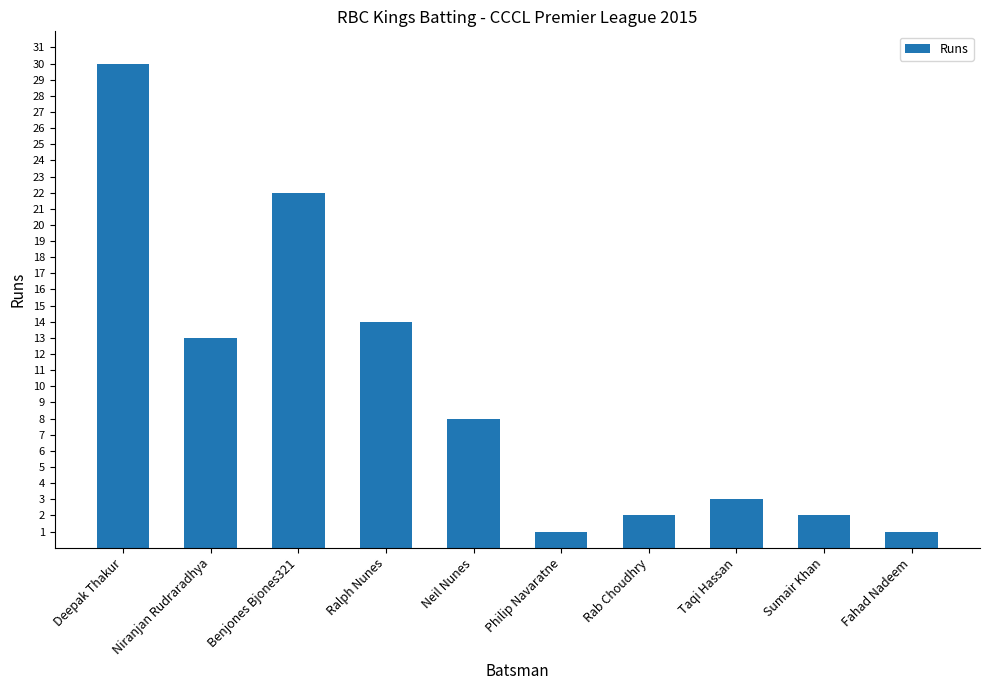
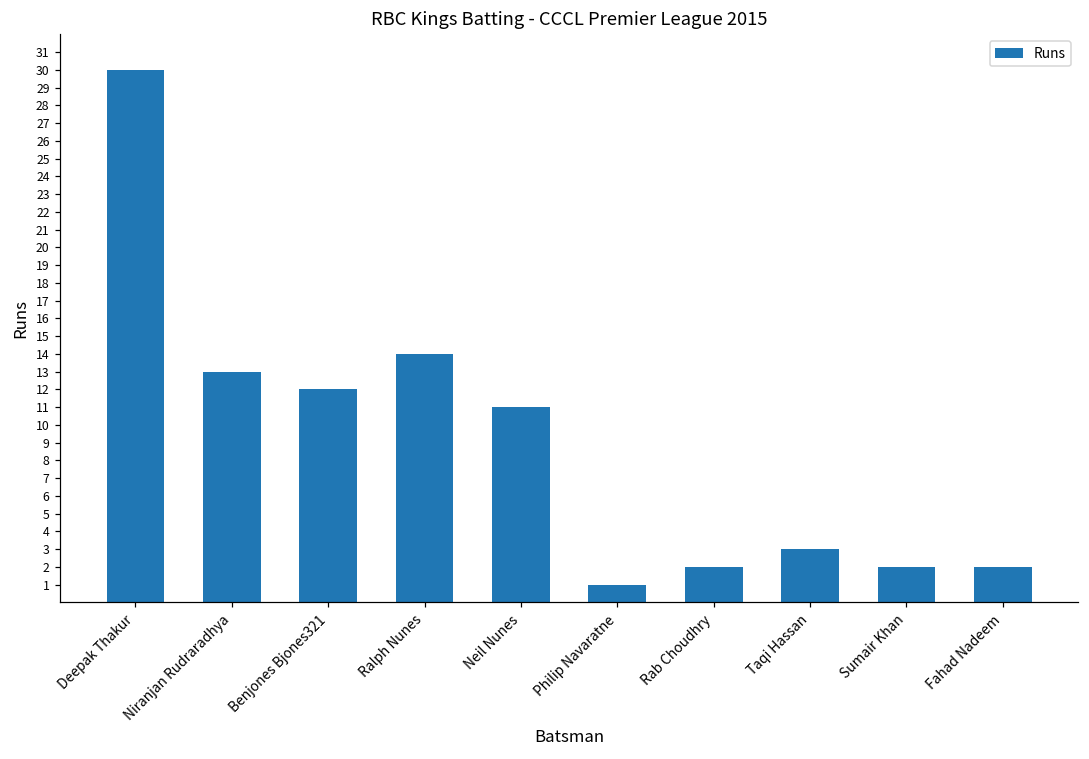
Benjones Bjones321: 22 -> 12
Neil Nunes: 8 -> 11
Fahad Nadeem: 1 -> 2
